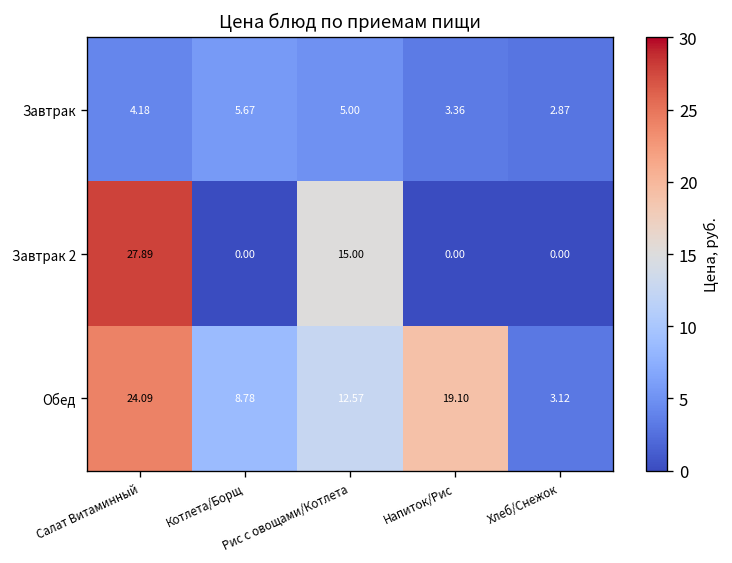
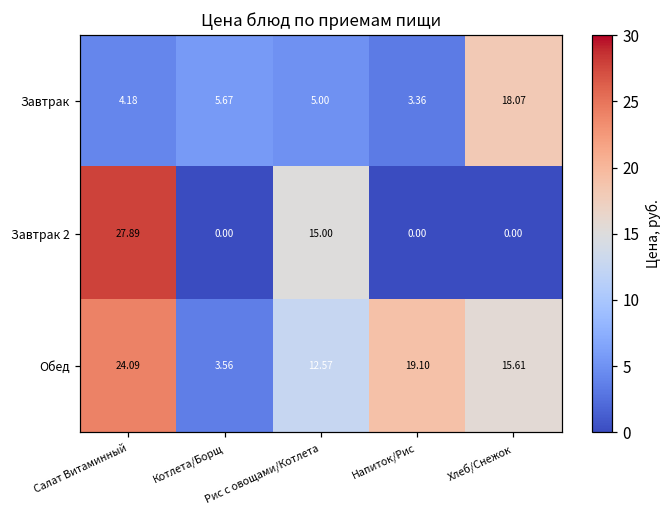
Завтрак, Хлеб/Снежок: 2.87 -> 18.07
Обед, Котлета/Борщ: 8.78 -> 3.56
Обед, Хлеб/Снежок: 3.12 -> 15.61
